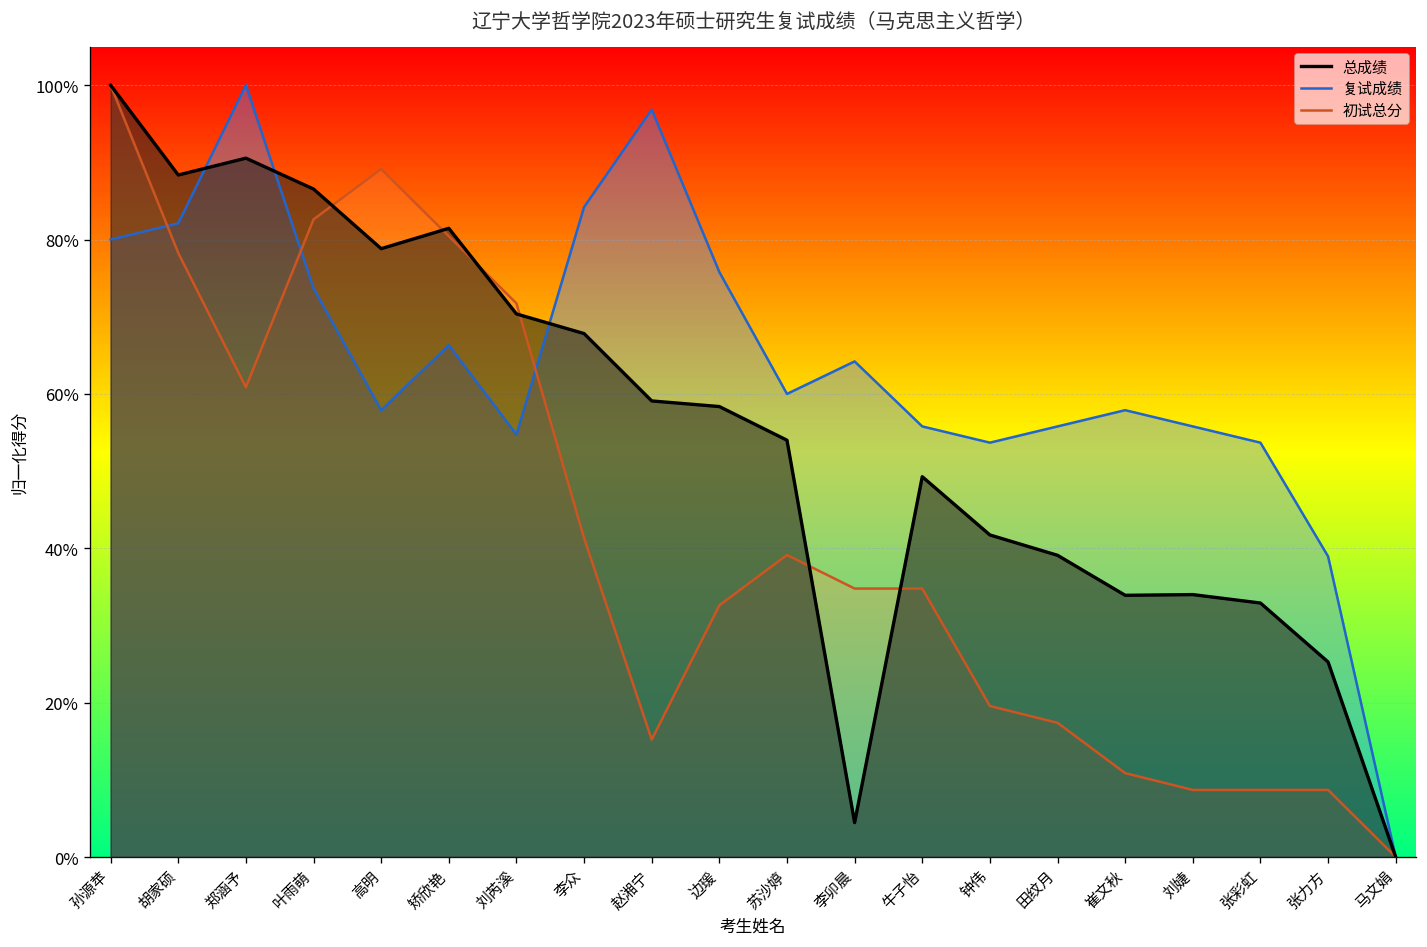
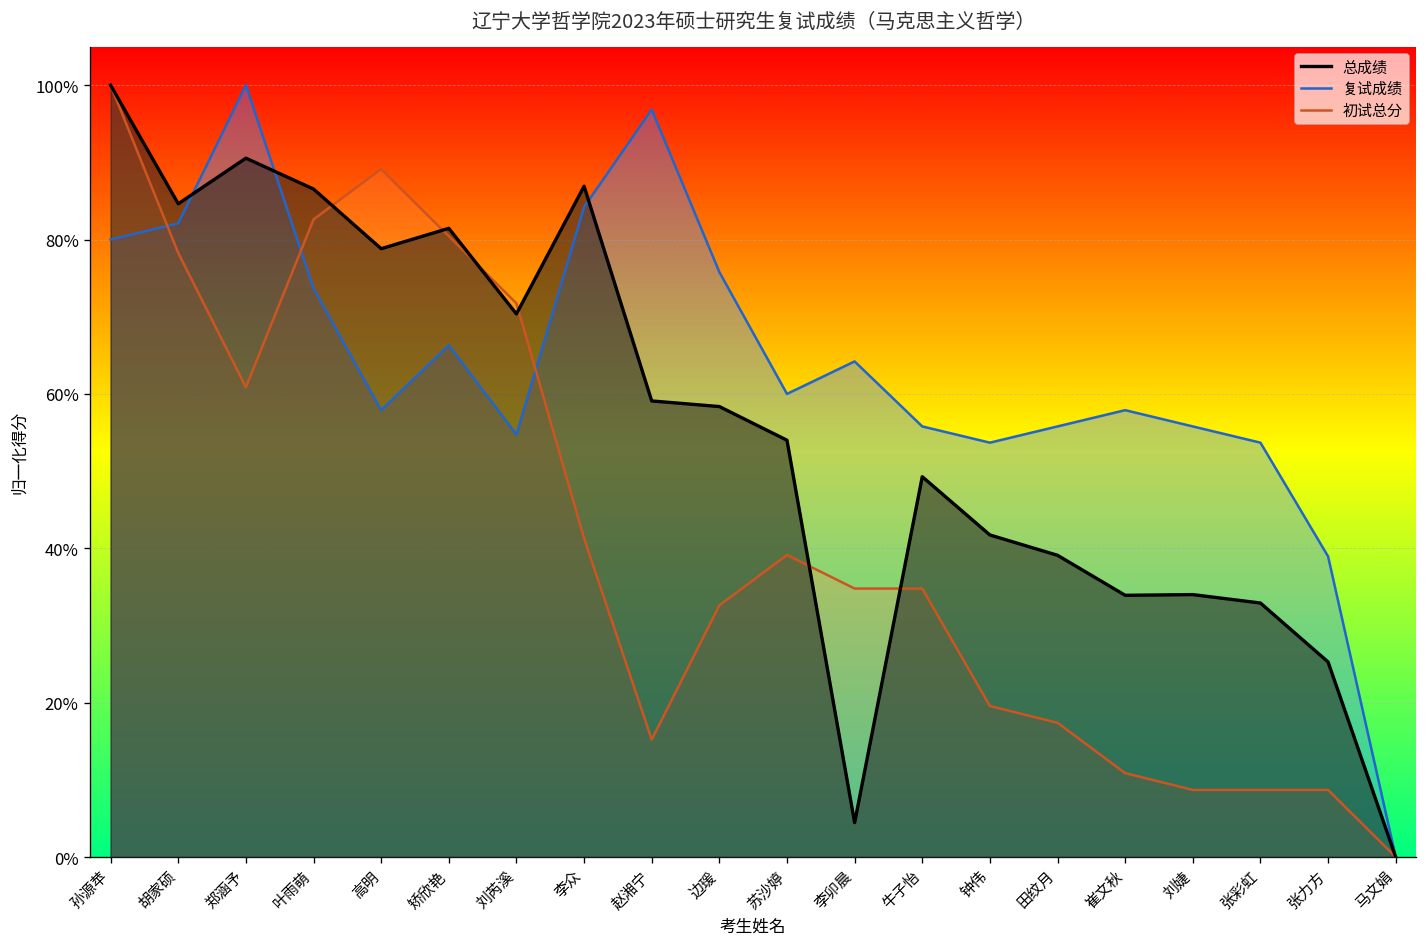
总成绩, 胡家硕: 88% -> 85%
总成绩, 李众: 68% -> 87%
